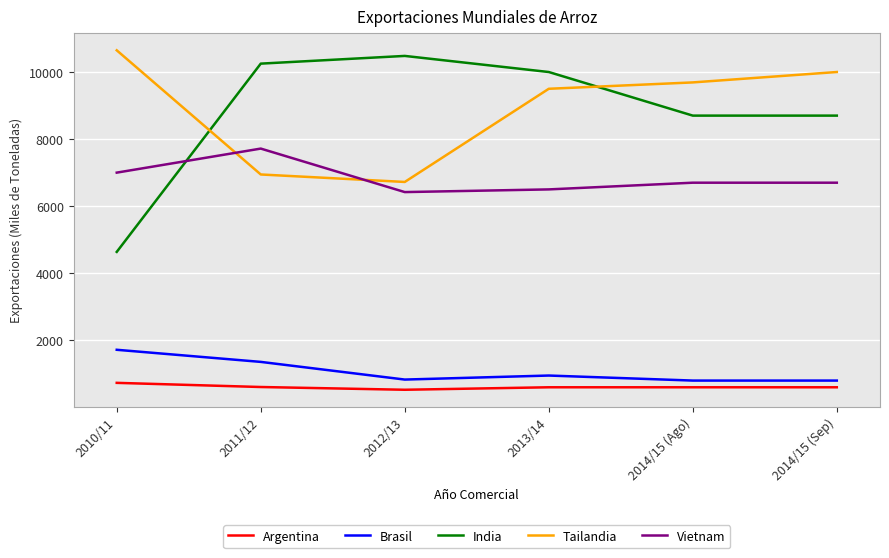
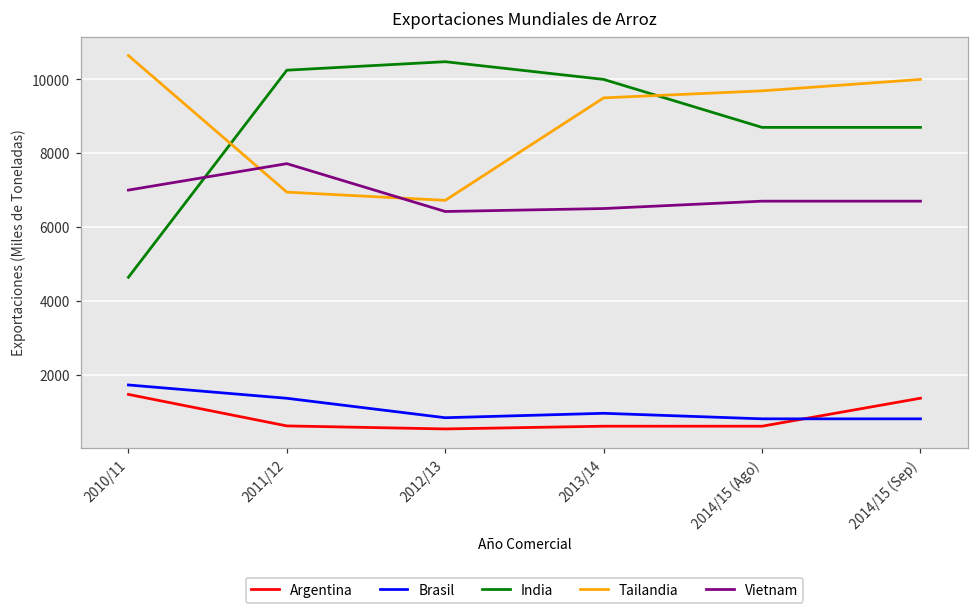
Argentina, 2010/11: 700 -> 1500
Argentina, 2014/15 (Sep): 600 -> 1400
